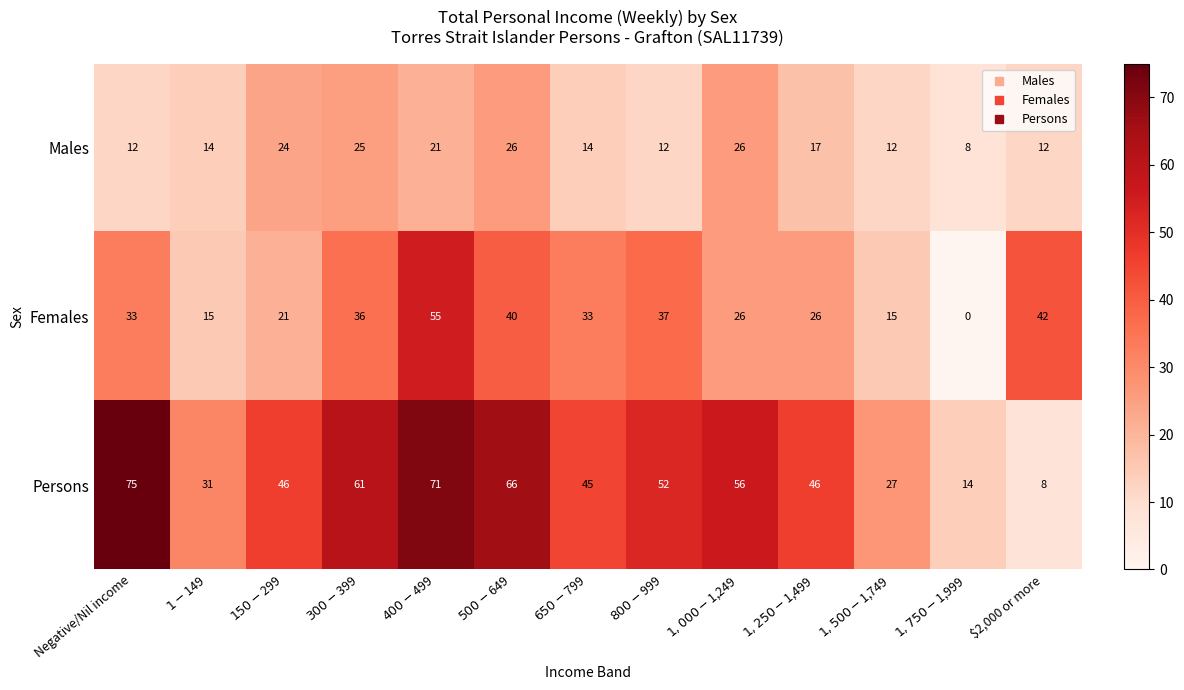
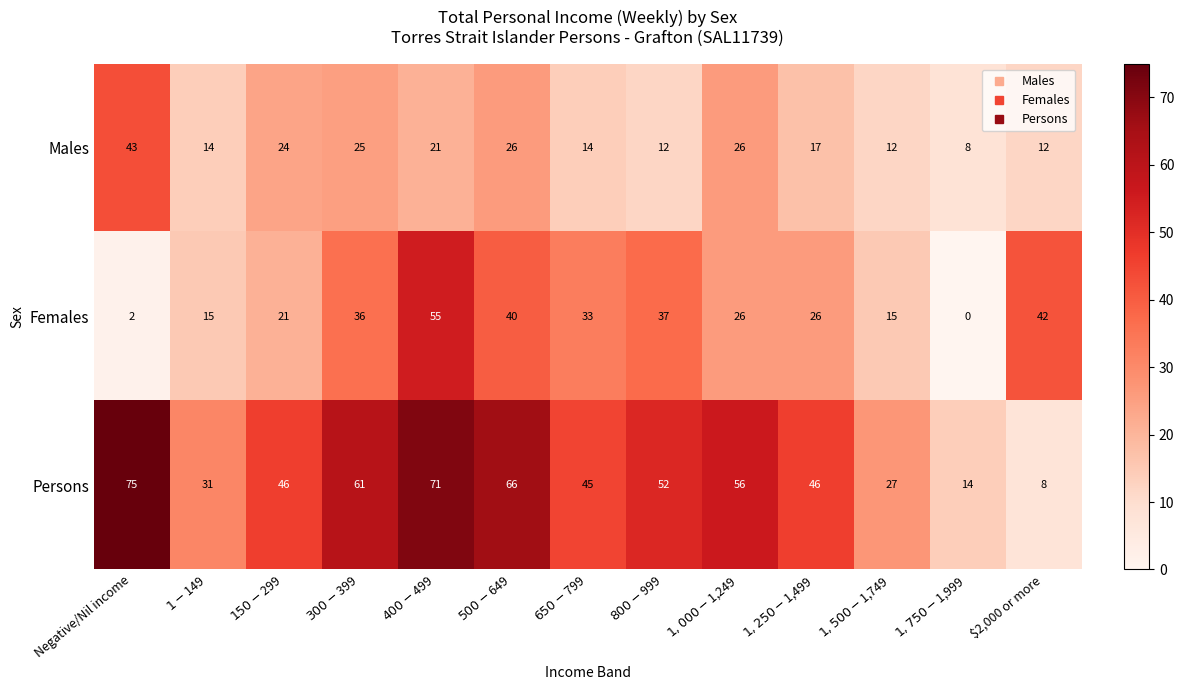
Males, Negative/Nil income: 12 -> 43
Females, Negative/Nil income: 33 -> 2
